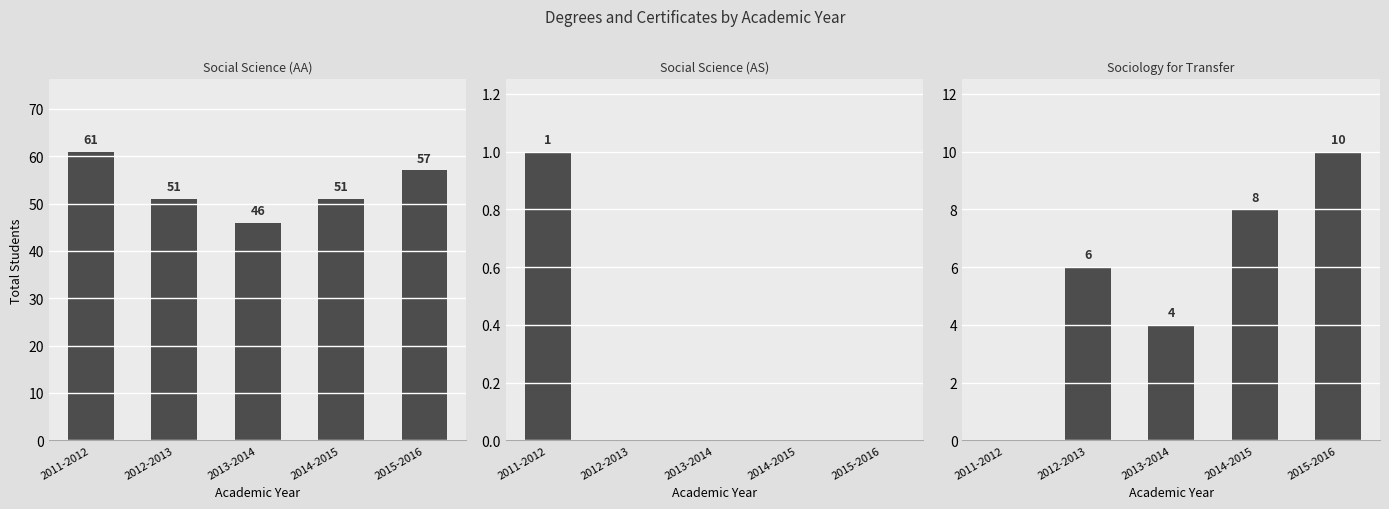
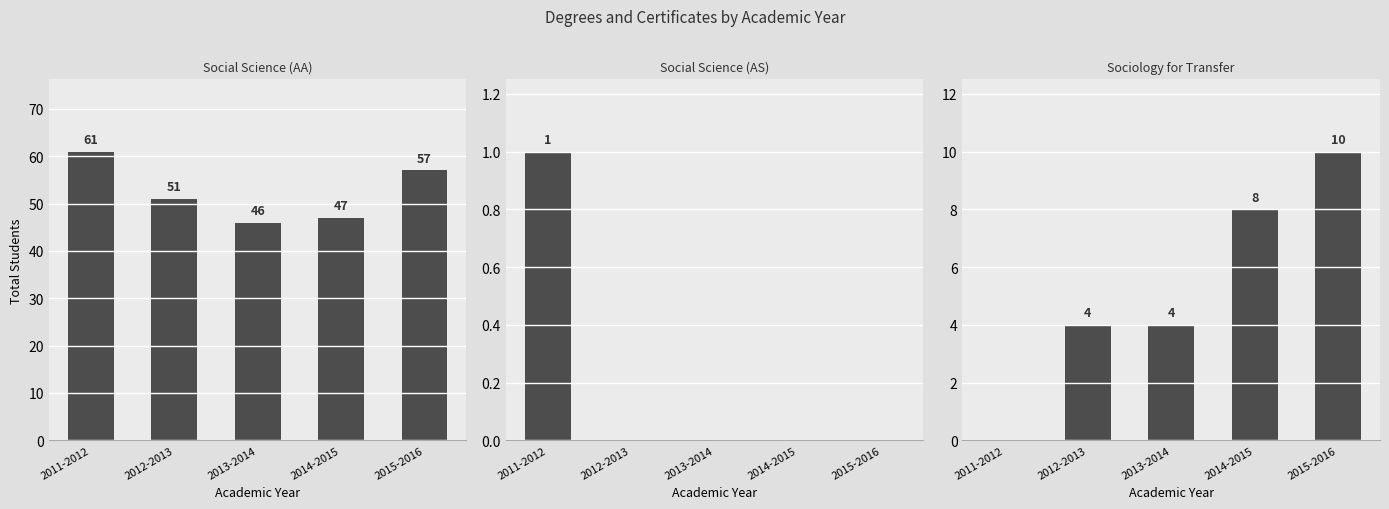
Social Science (AA), 2014-2015: 51 -> 47
Sociology for Transfer, 2012-2013: 6 -> 4
